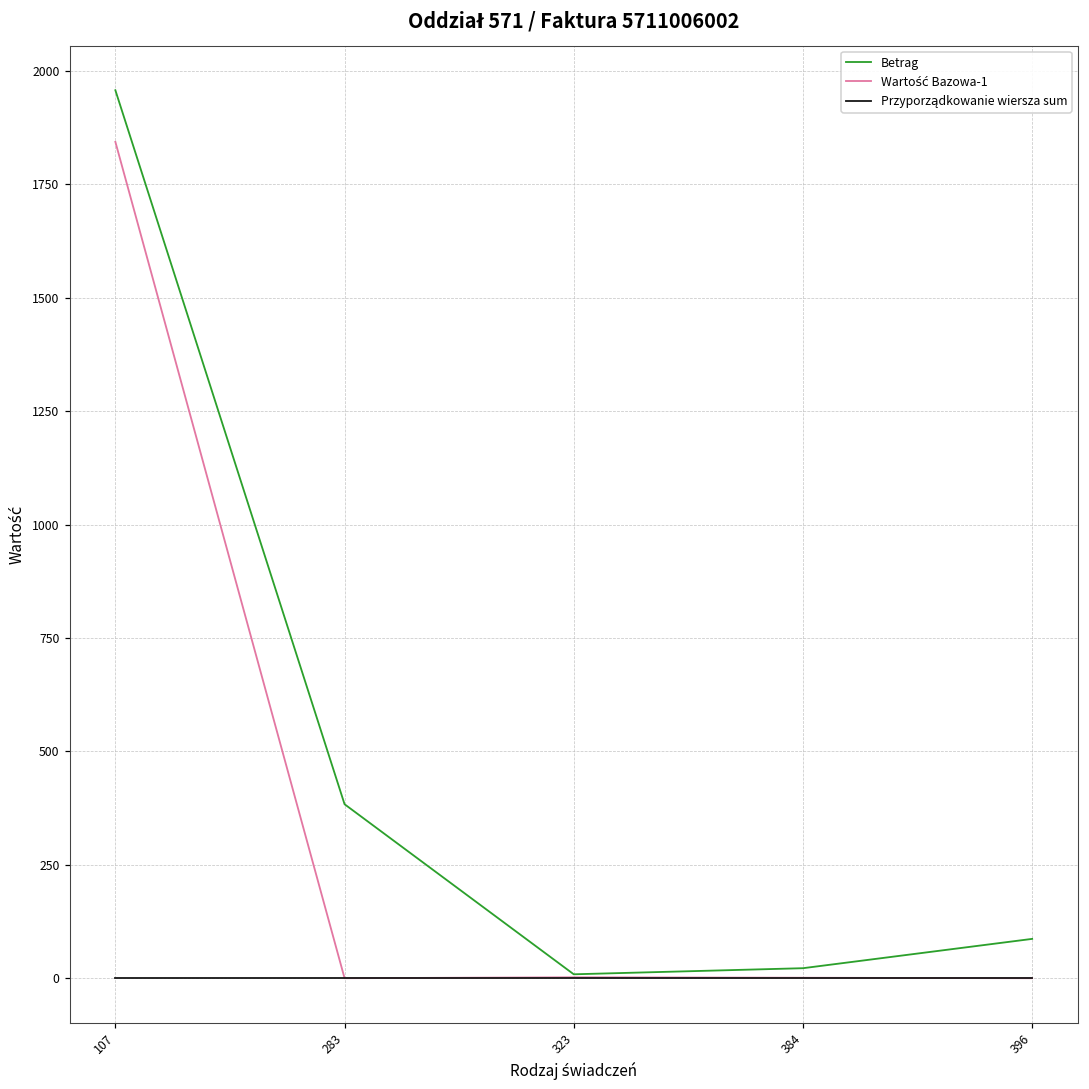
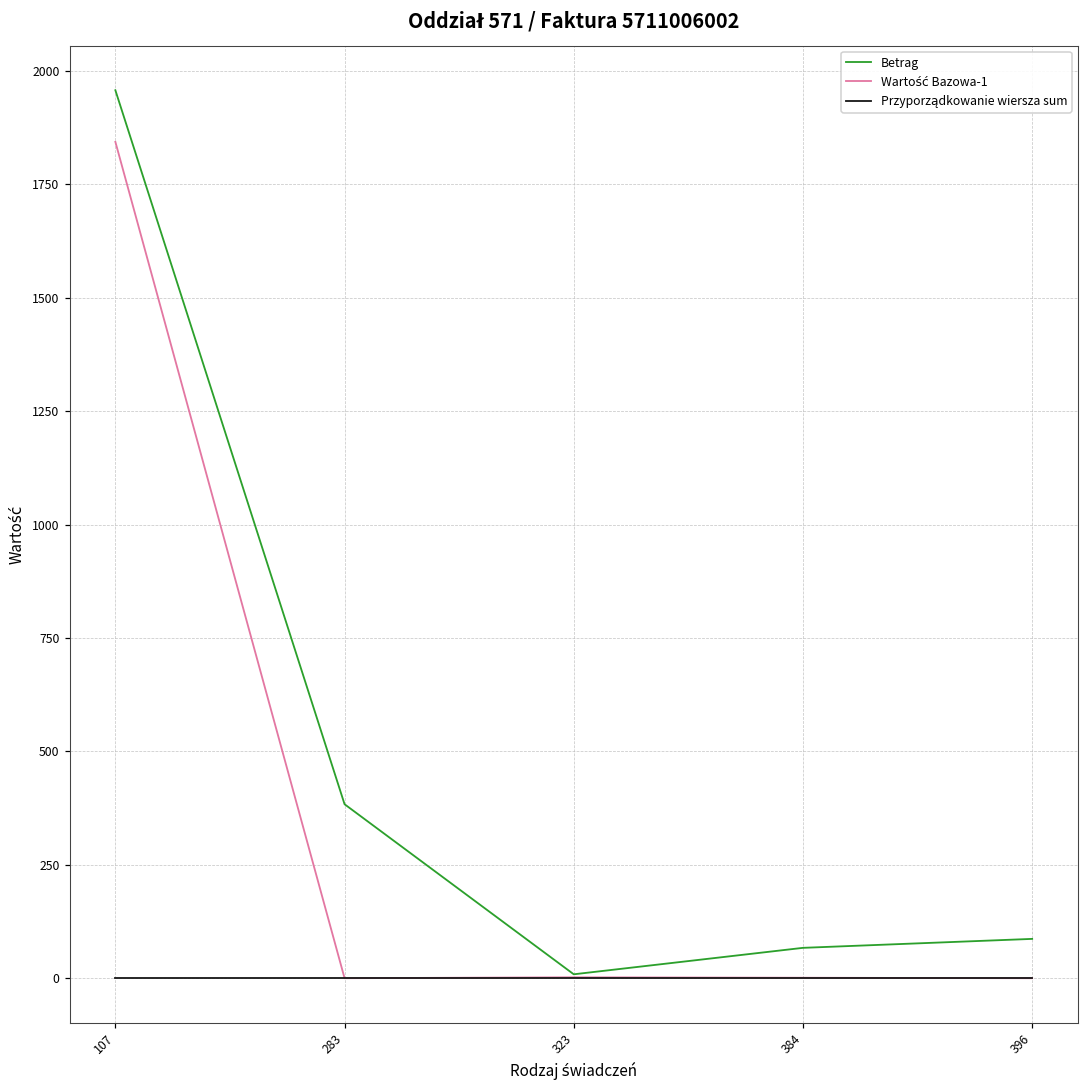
Betrag, 384: 20 -> 70
